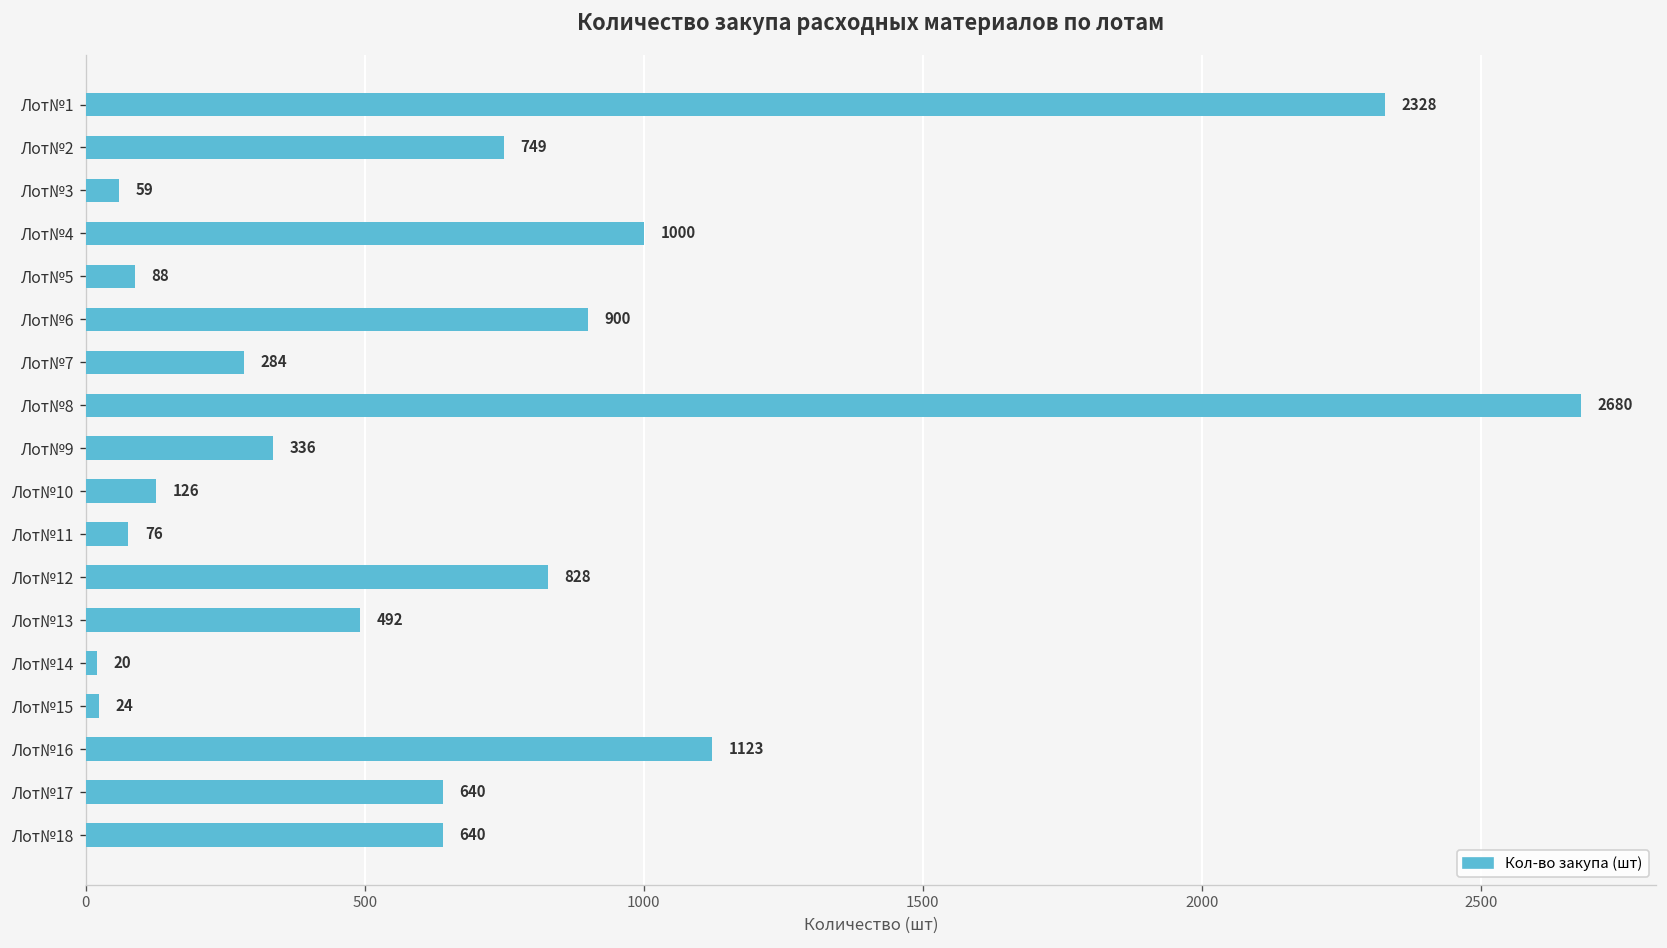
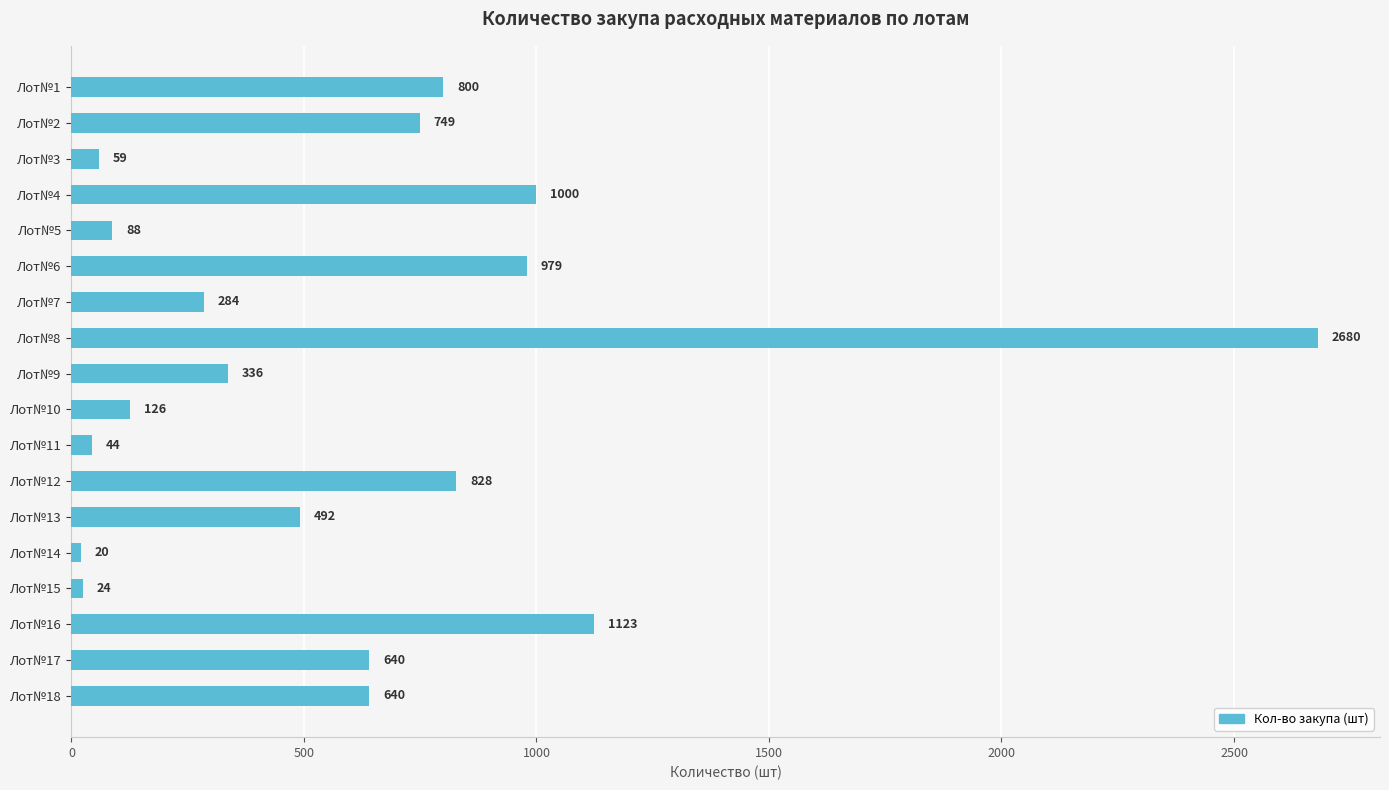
Лот№1: 2328 -> 800
Лот№6: 900 -> 979
Лот№11: 76 -> 44
